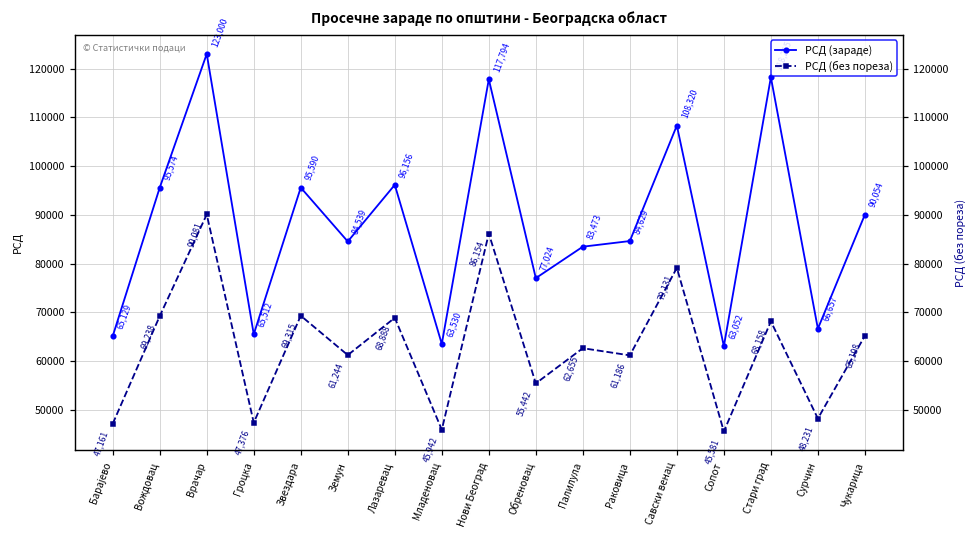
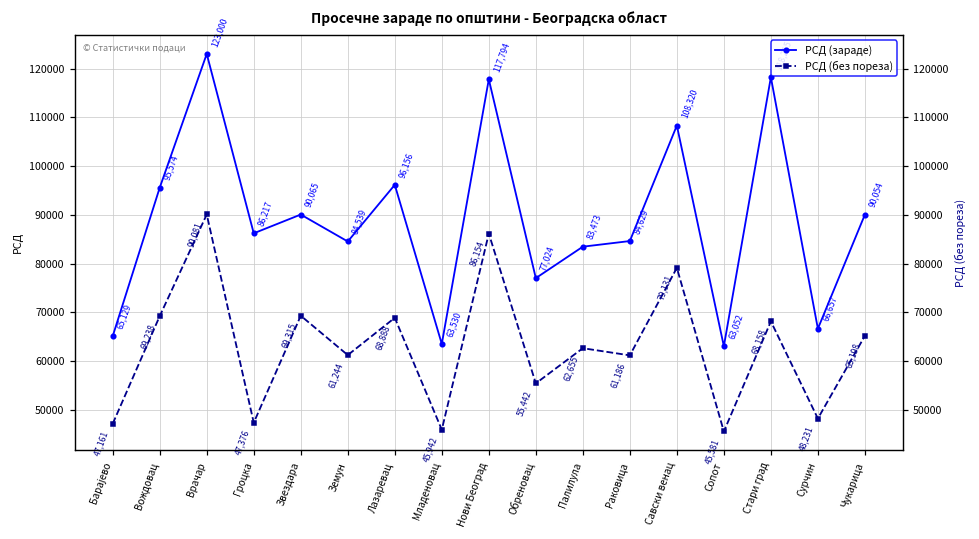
РСД (зараде), Гроцка: 65,512 -> 86,217
РСД (зараде), Звездара: 95,590 -> 90,065
